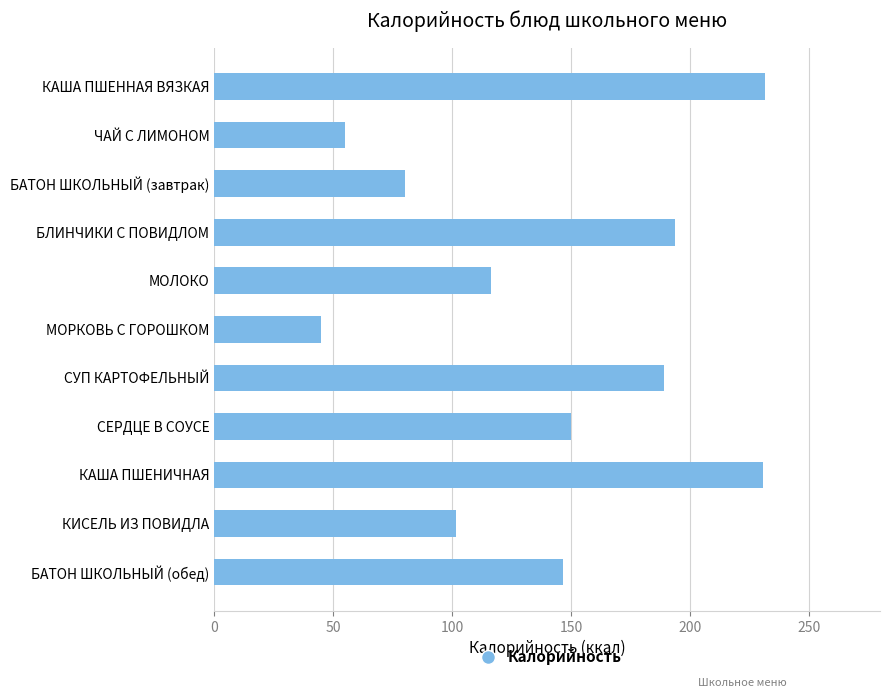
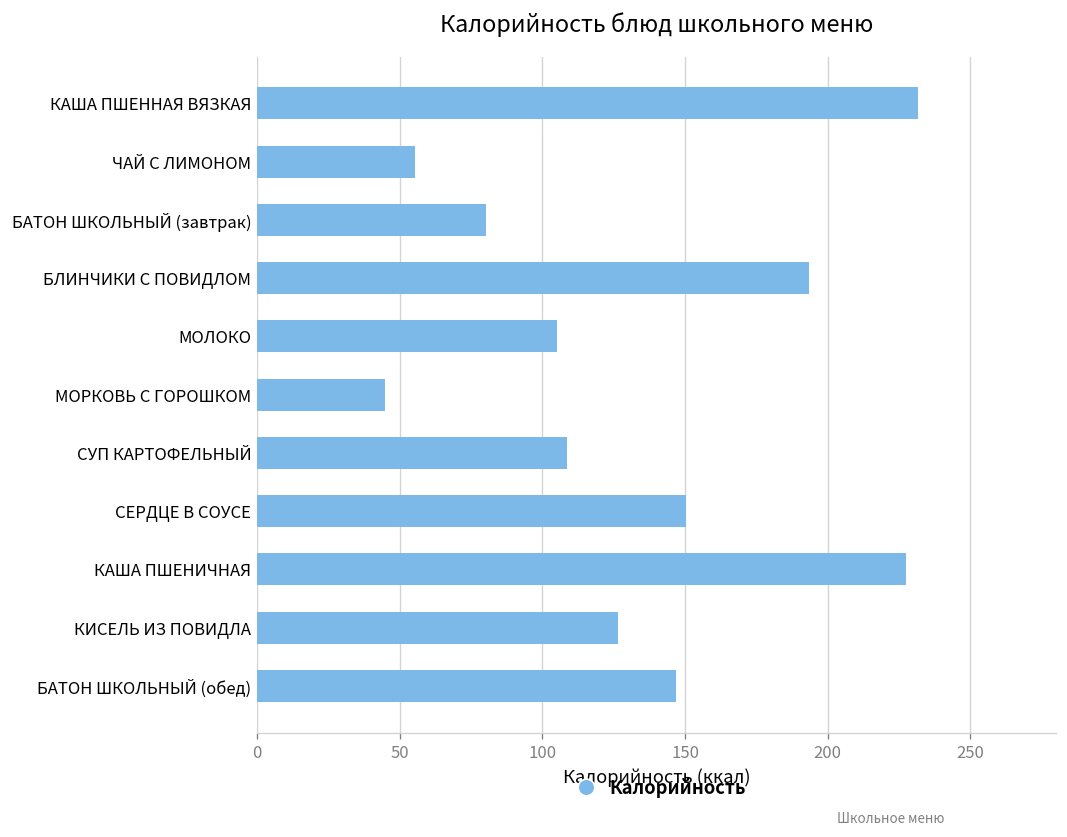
МОЛОКО: 116 -> 105
СУП КАРТОФЕЛЬНЫЙ: 189 -> 109
КАША ПШЕНИЧНАЯ: 231 -> 227
КИСЕЛЬ ИЗ ПОВИДЛА: 102 -> 127
